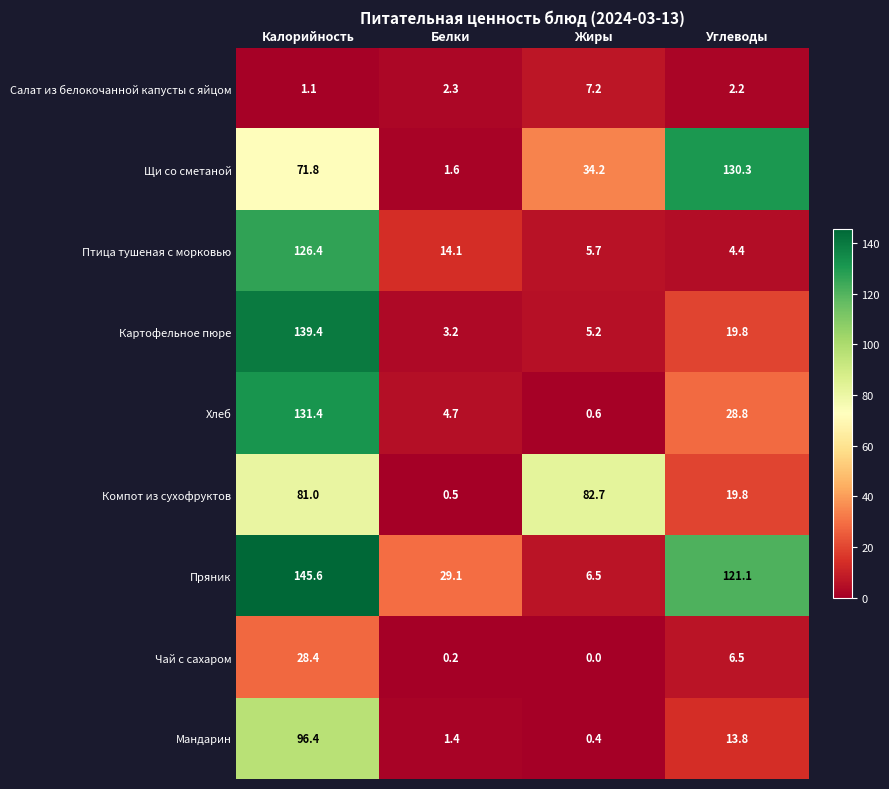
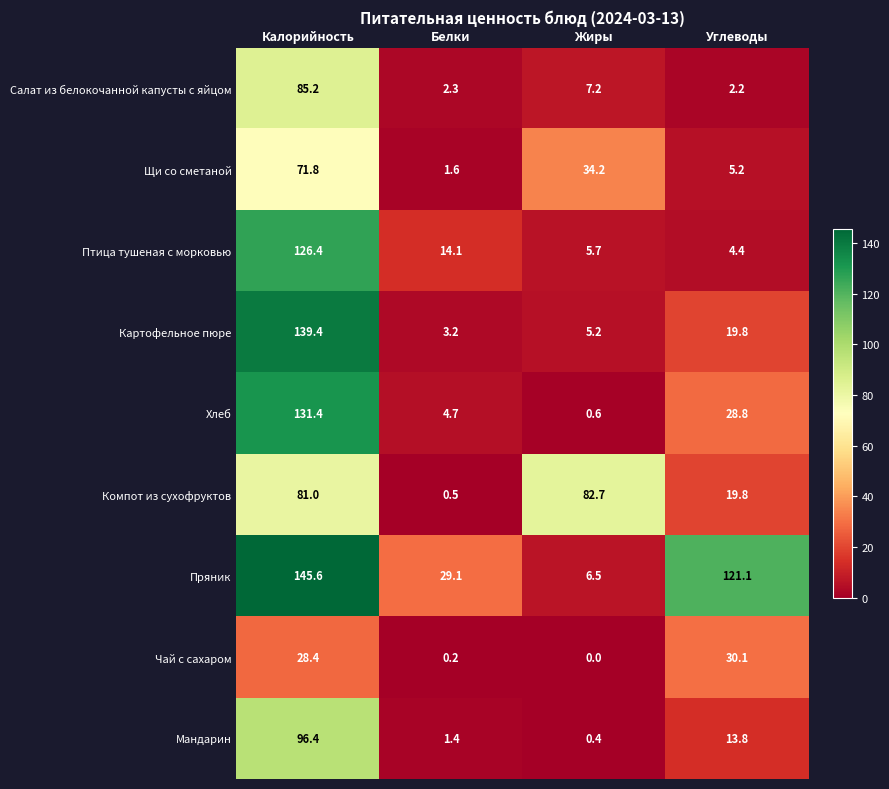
Салат из белокочанной капусты с яйцом, Калорийность: 1.1 -> 85.2
Щи со сметаной, Углеводы: 130.3 -> 5.2
Чай с сахаром, Углеводы: 6.5 -> 30.1
